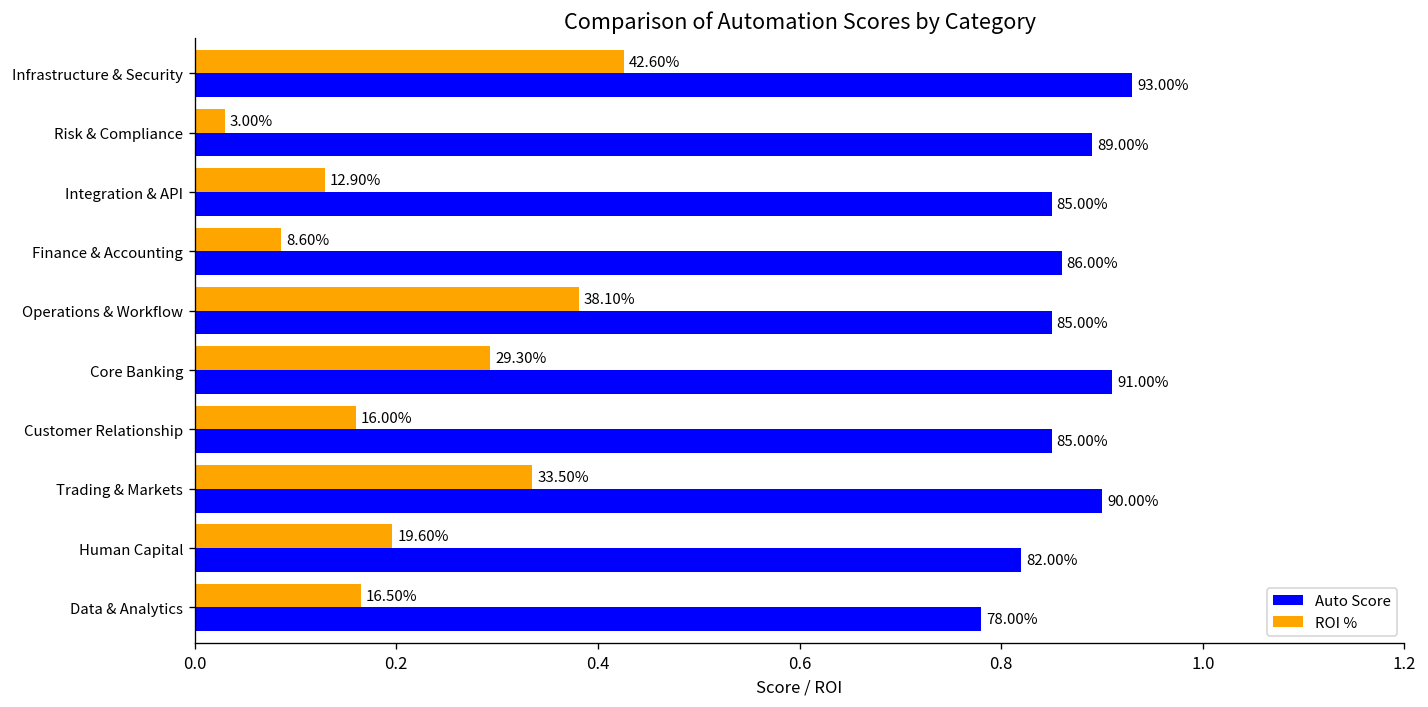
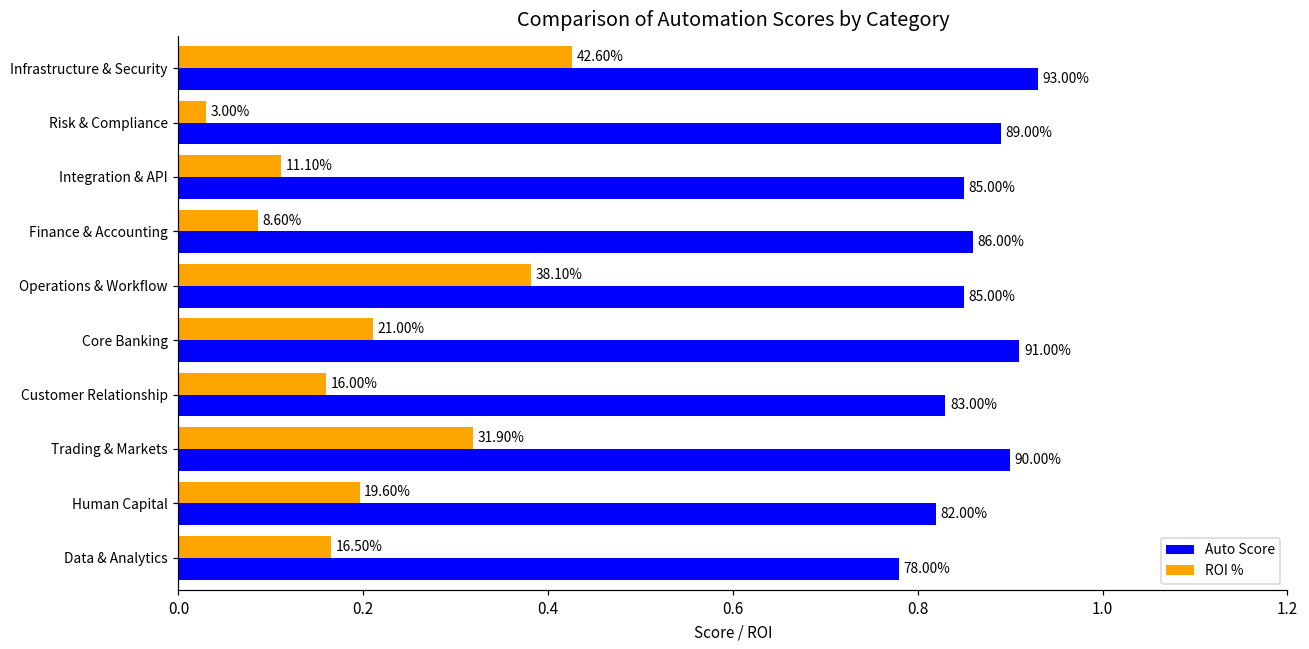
ROI %, Integration & API: 12.90% -> 11.10%
ROI %, Core Banking: 29.30% -> 21.00%
Auto Score, Customer Relationship: 85.00% -> 83.00%
ROI %, Trading & Markets: 33.50% -> 31.90%
